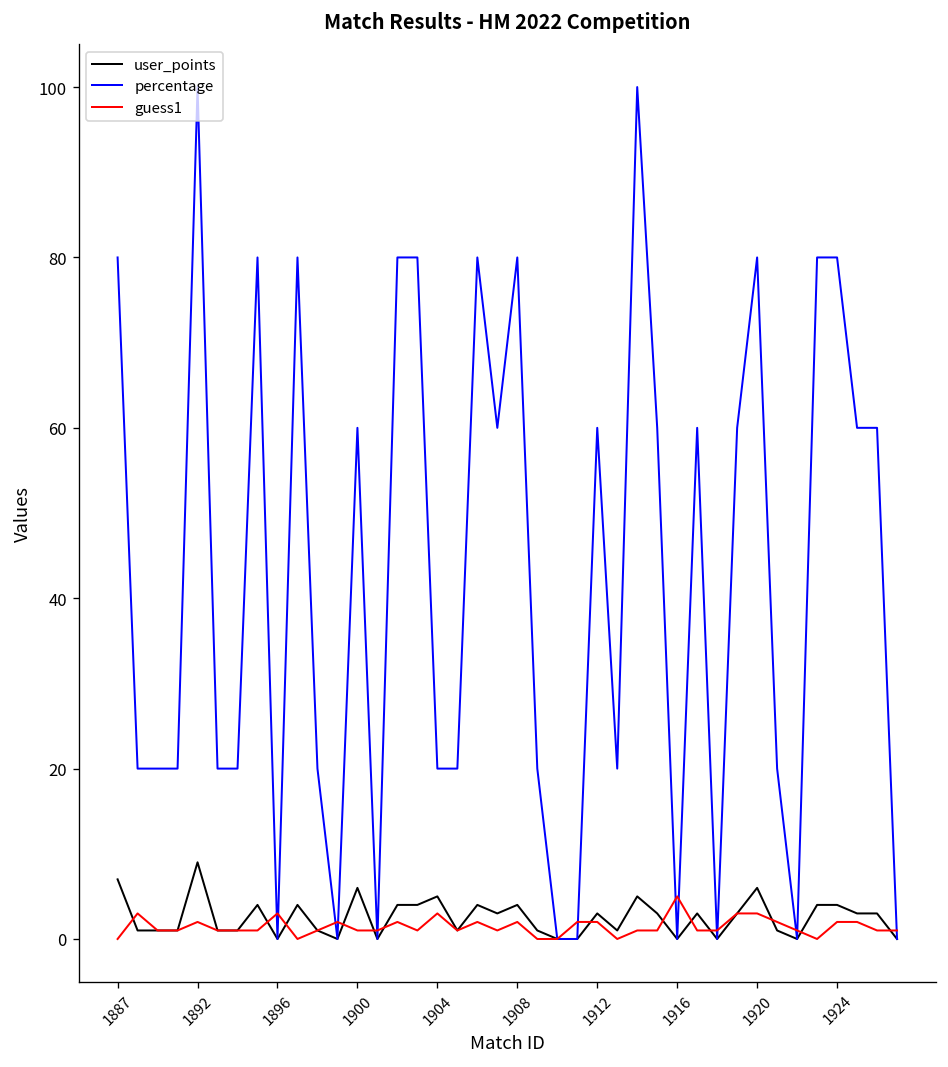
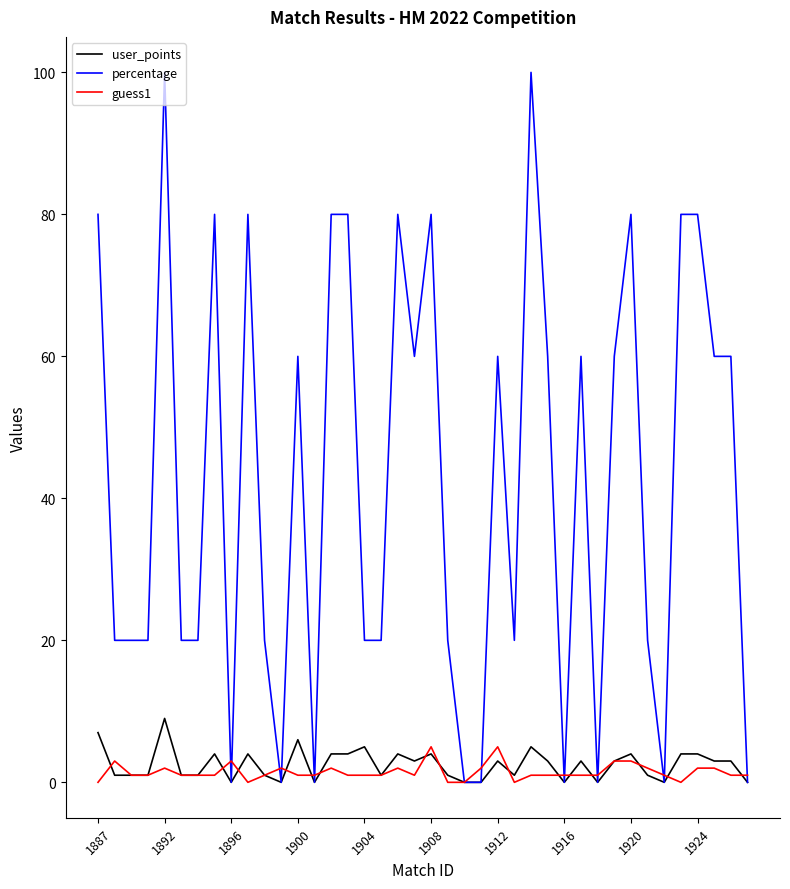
guess1, 1904: 3 -> 1
guess1, 1908: 2 -> 5
guess1, 1912: 2 -> 5
guess1, 1916: 5 -> 1
user_points, 1920: 6 -> 4
